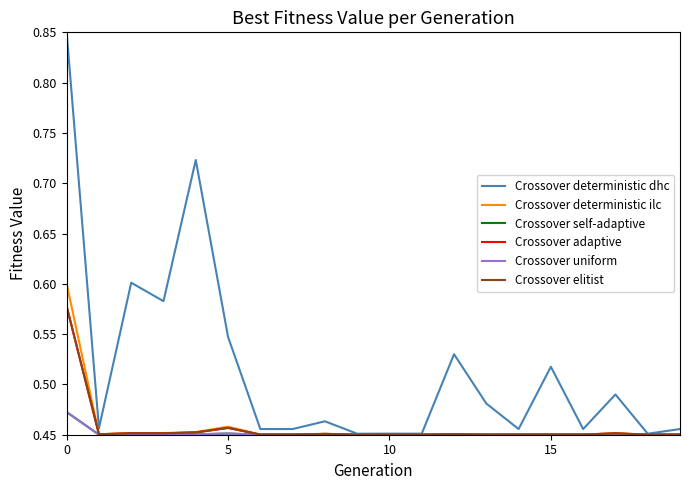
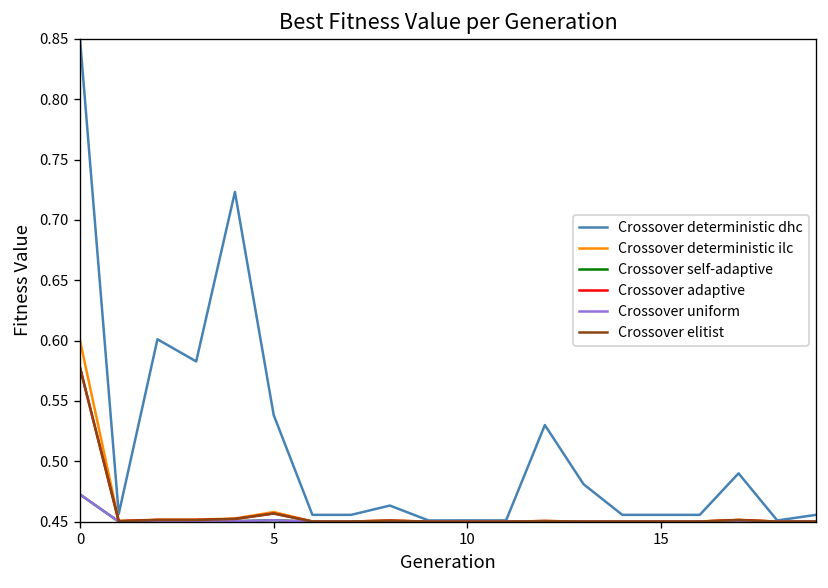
Crossover deterministic dhc, 5: 0.547 -> 0.538
Crossover deterministic dhc, 15: 0.518 -> 0.456
